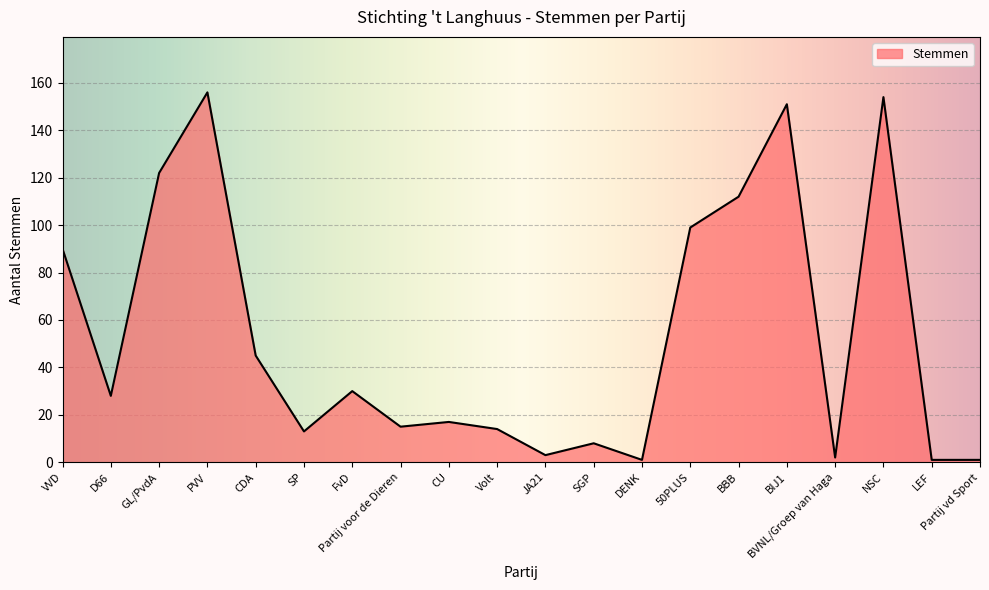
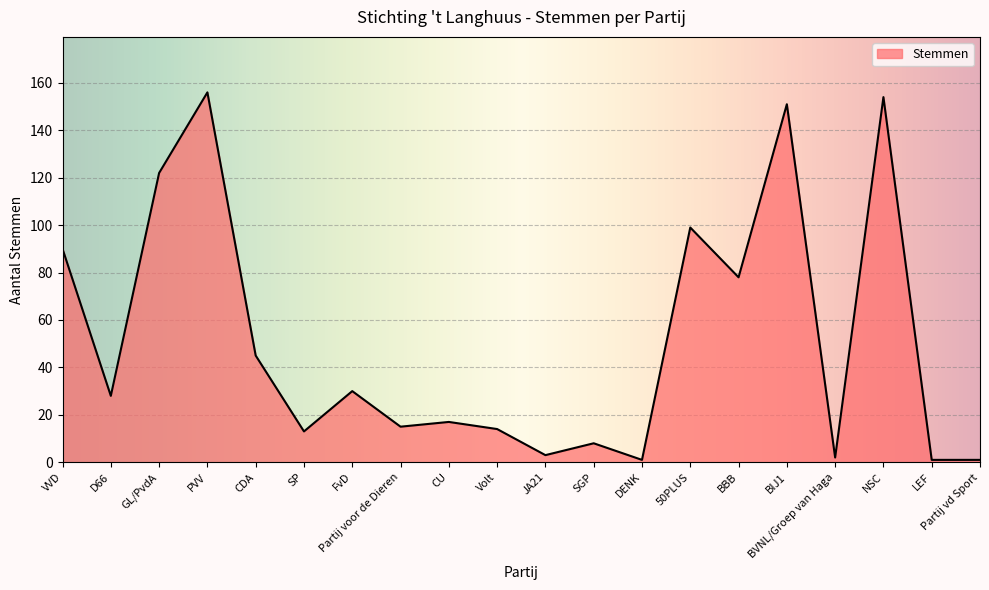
BBB: 112 -> 78
